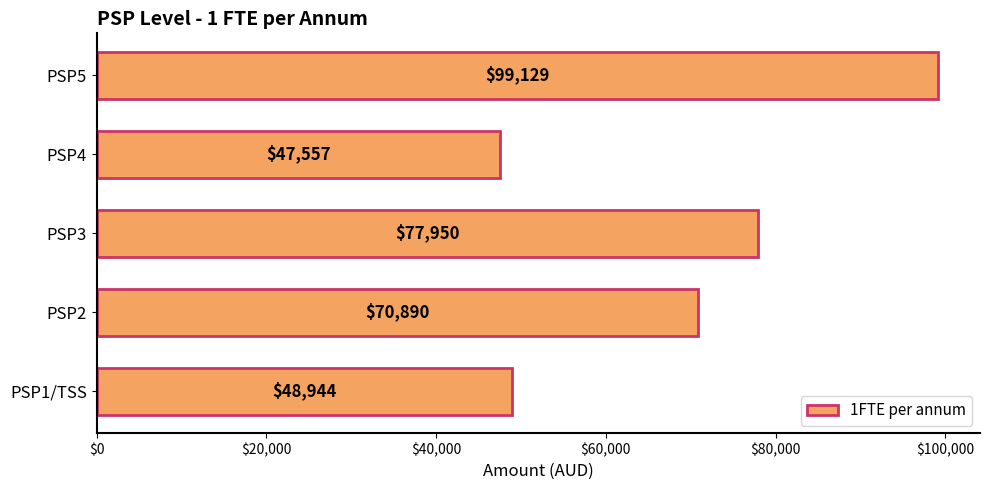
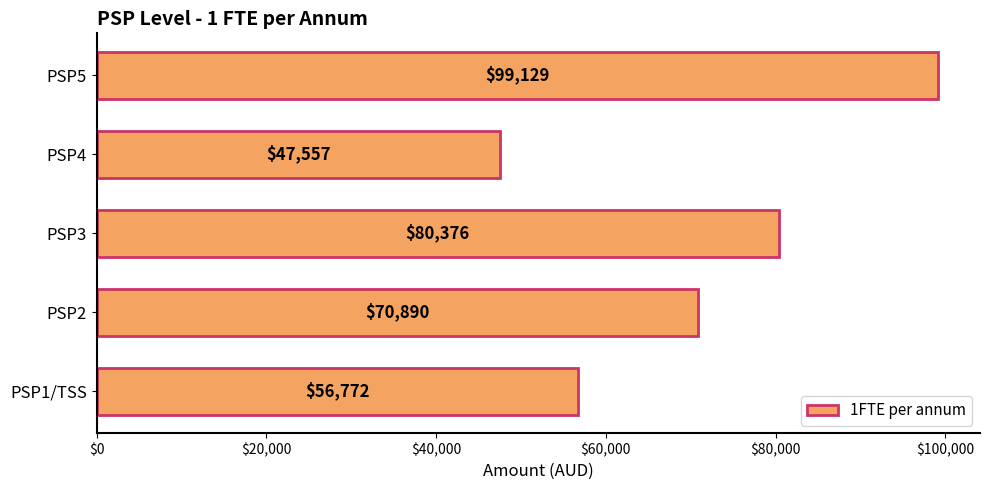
PSP3: $77,950 -> $80,376
PSP1/TSS: $48,944 -> $56,772
